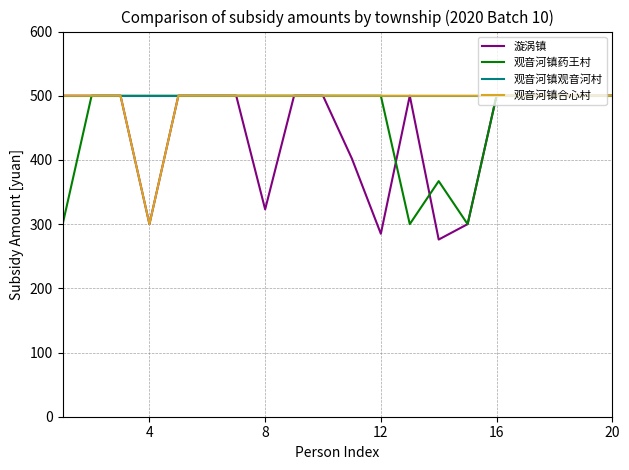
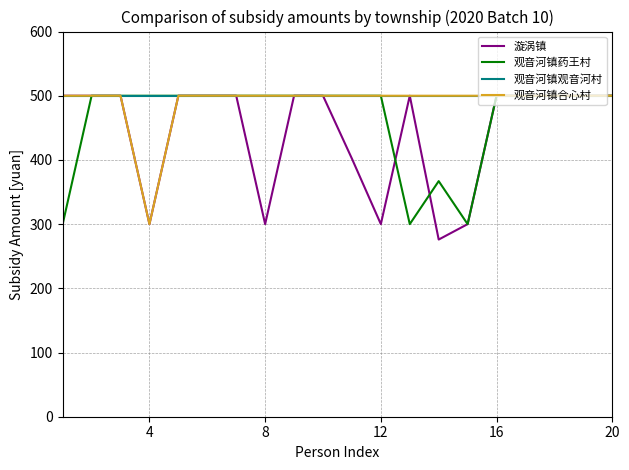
漩涡镇, 8: 320 -> 300
漩涡镇, 12: 290 -> 300
